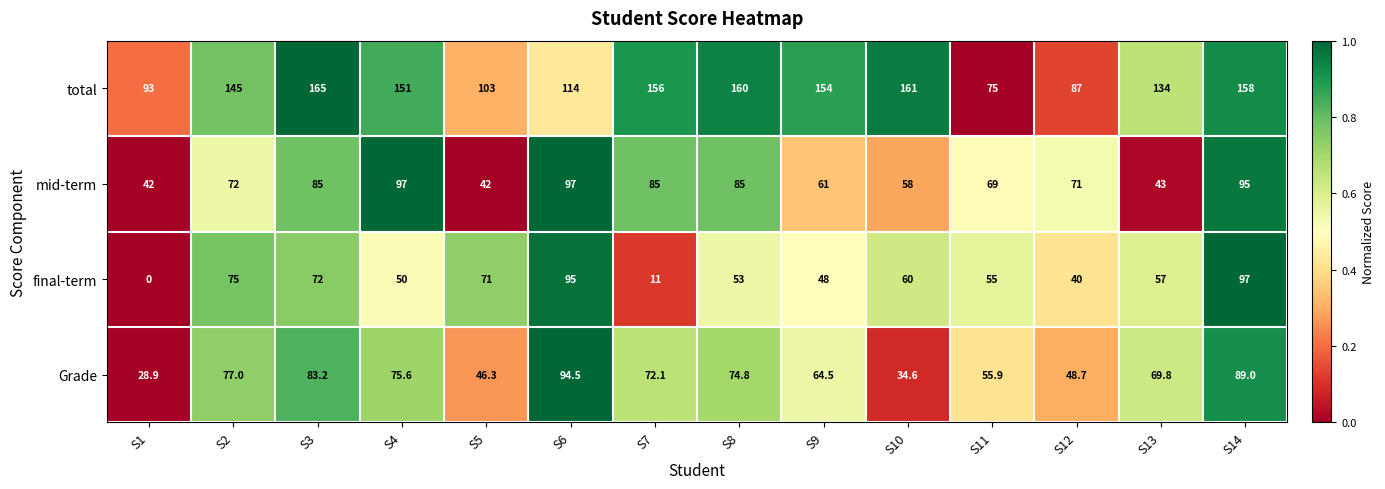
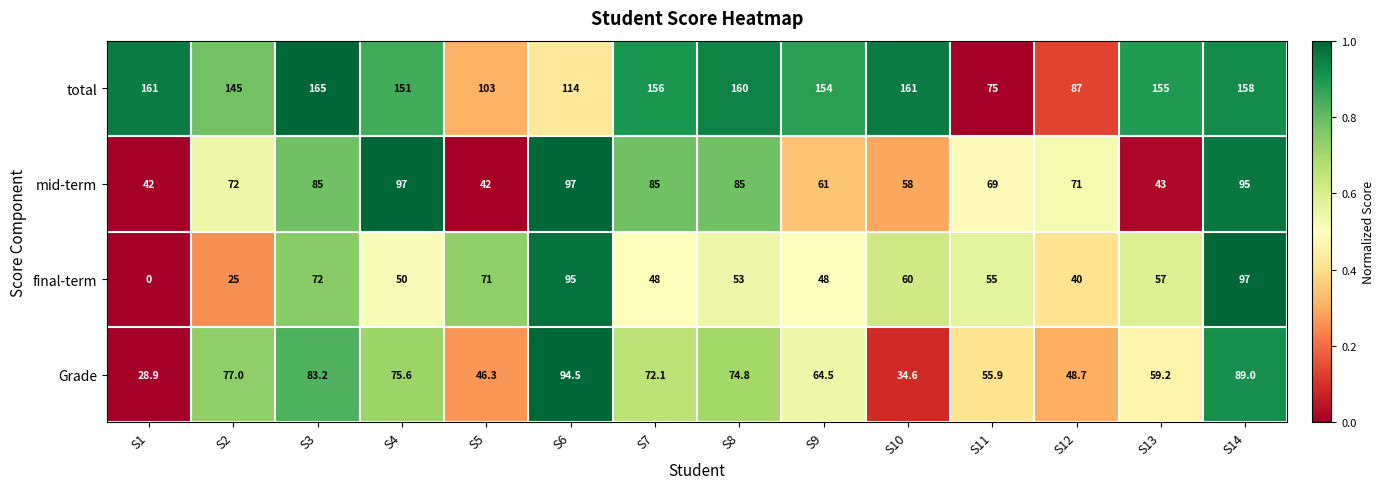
total, S1: 93 -> 161
total, S13: 134 -> 155
final-term, S2: 75 -> 25
final-term, S7: 11 -> 48
Grade, S13: 69.8 -> 59.2
